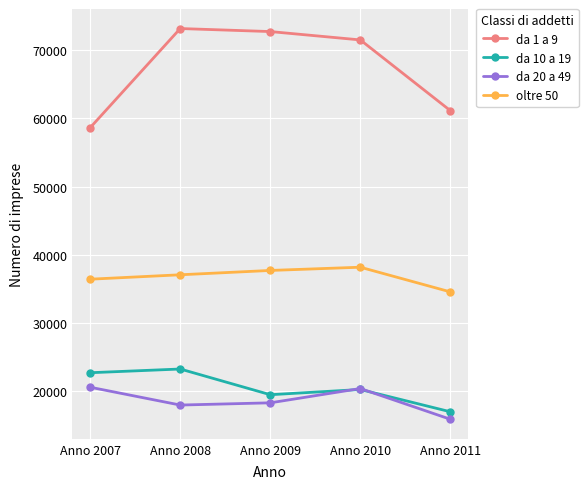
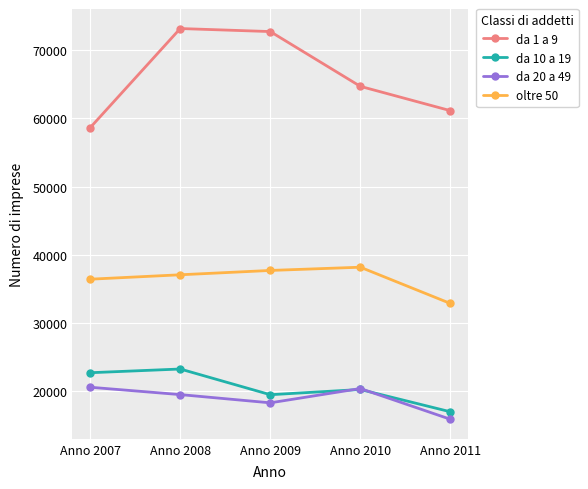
da 20 a 49, Anno 2008: 18000 -> 20000
da 1 a 9, Anno 2010: 71000 -> 65000
oltre 50, Anno 2011: 35000 -> 33000
